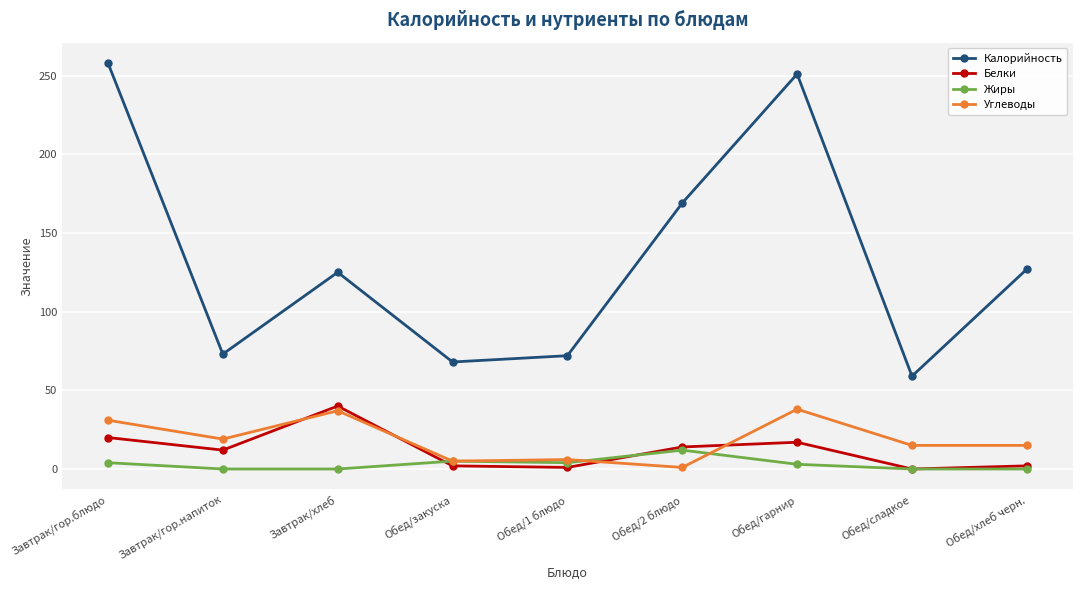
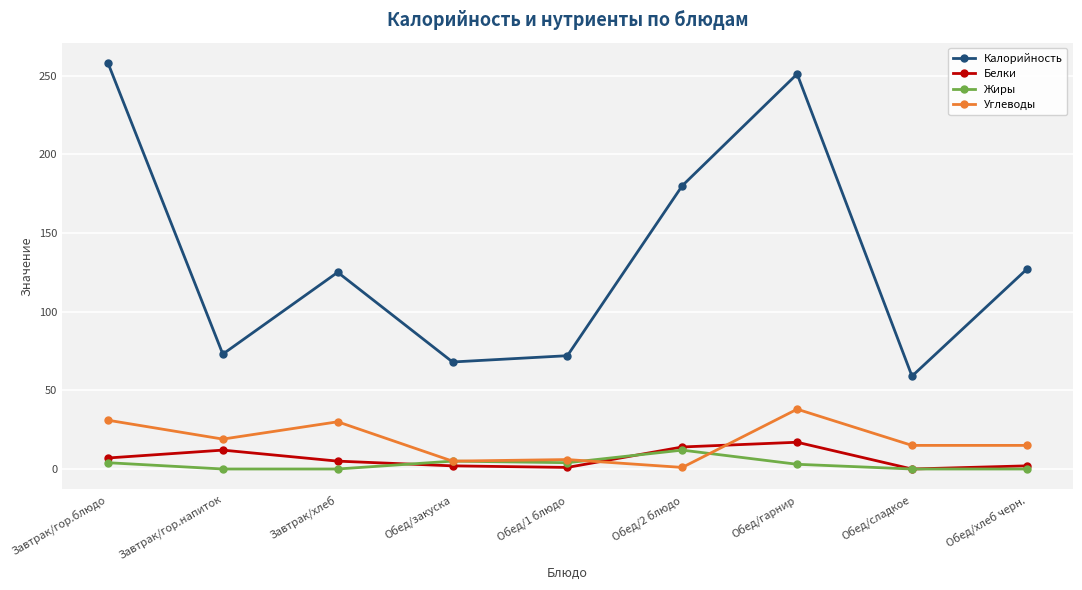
Белки, Завтрак/гор.блюдо: 20 -> 7
Белки, Завтрак/хлеб: 40 -> 5
Углеводы, Завтрак/хлеб: 37 -> 30
Калорийность, Обед/2 блюдо: 169 -> 180
